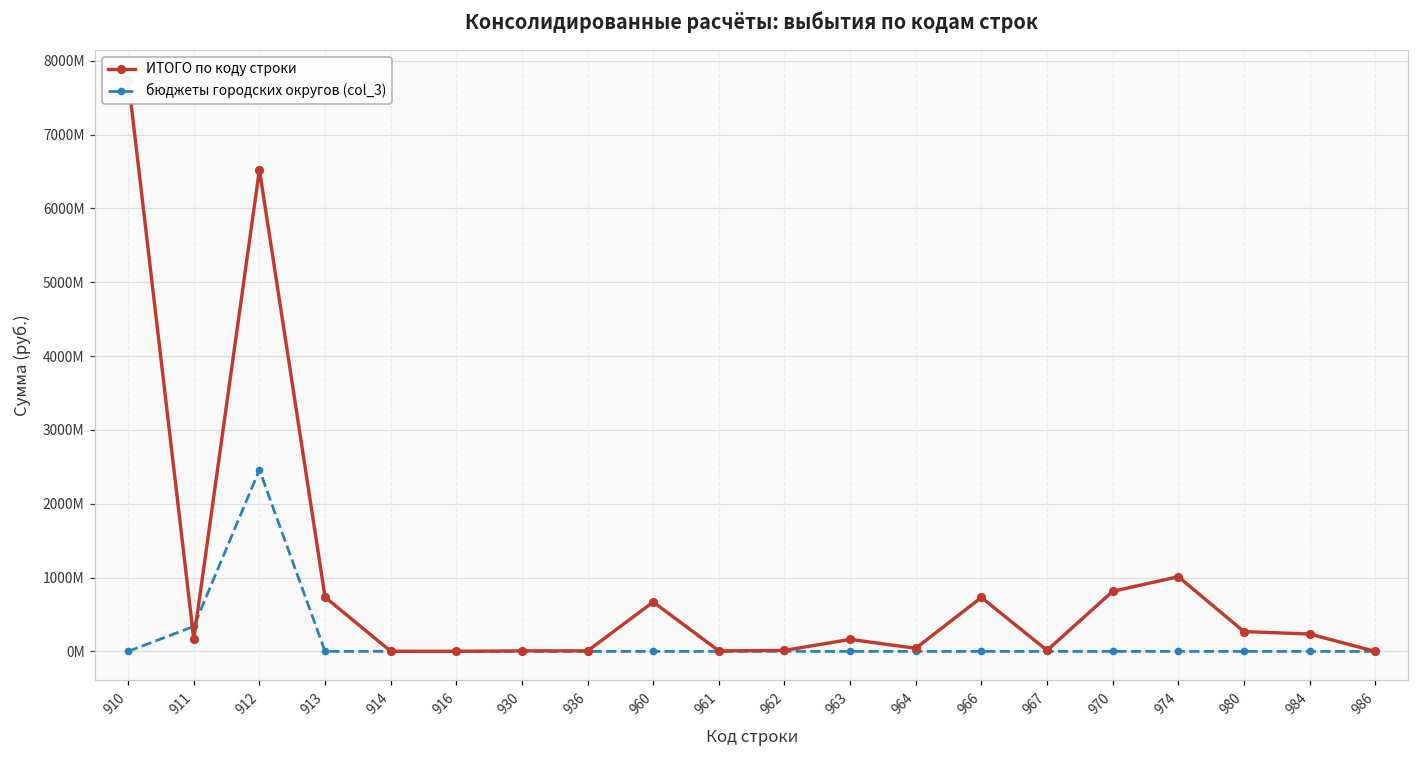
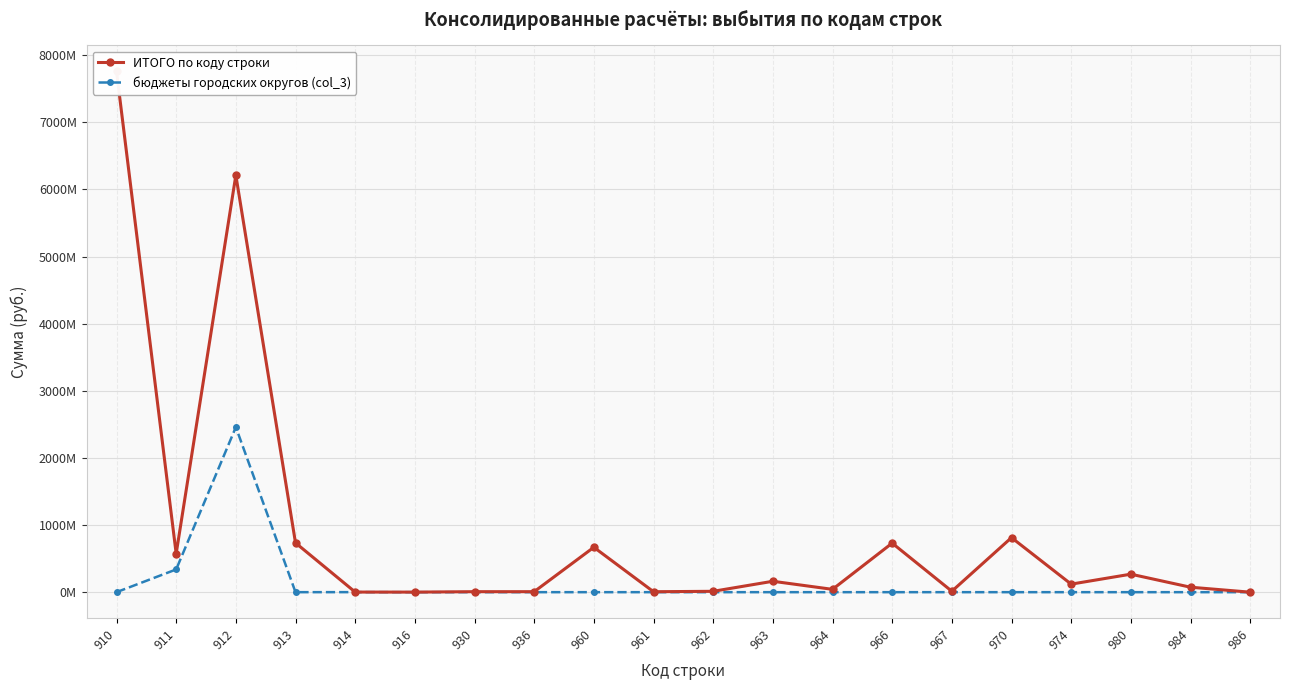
ИТОГО по коду строки, 911: 200000000 -> 600000000
ИТОГО по коду строки, 912: 6500000000 -> 6200000000
ИТОГО по коду строки, 974: 1000000000 -> 100000000
ИТОГО по коду строки, 984: 200000000 -> 100000000
